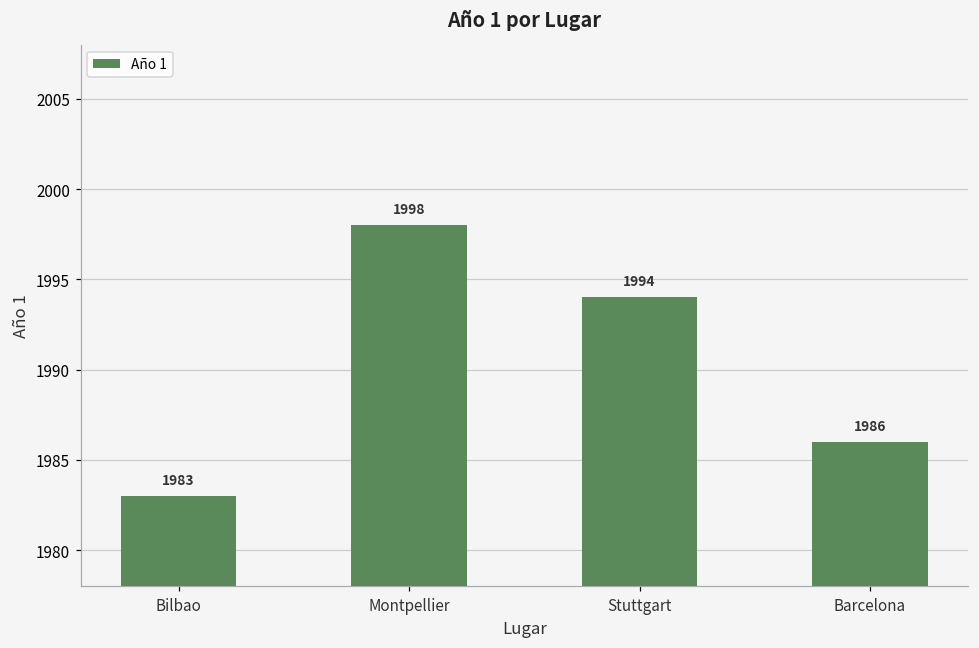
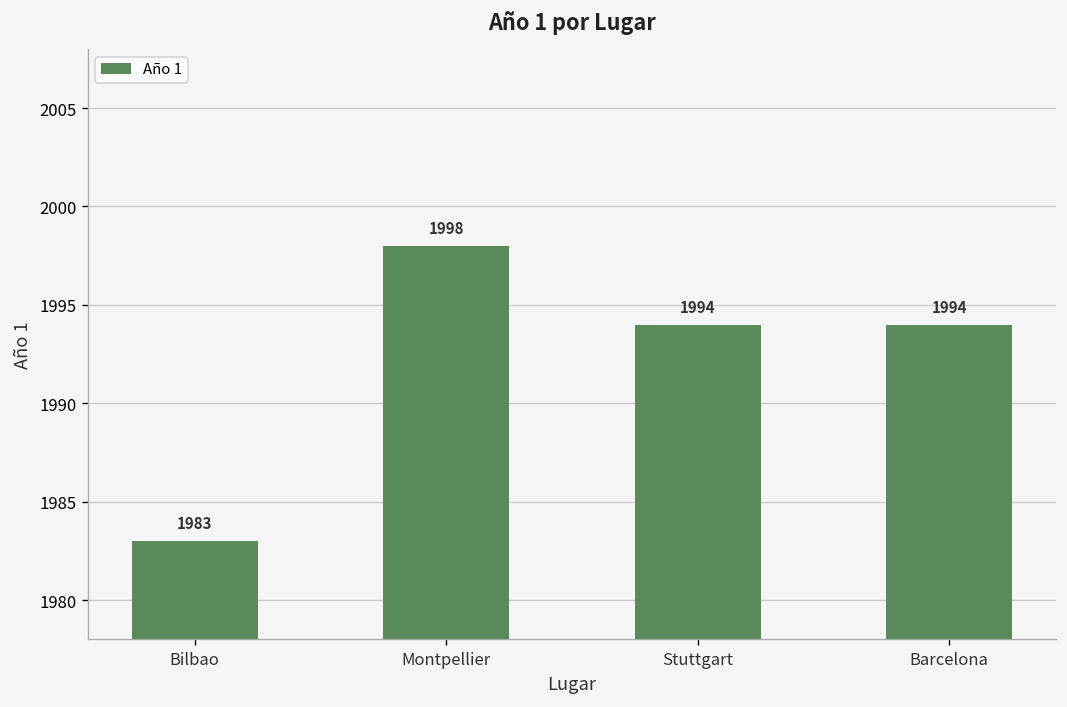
Barcelona: 1986 -> 1994
